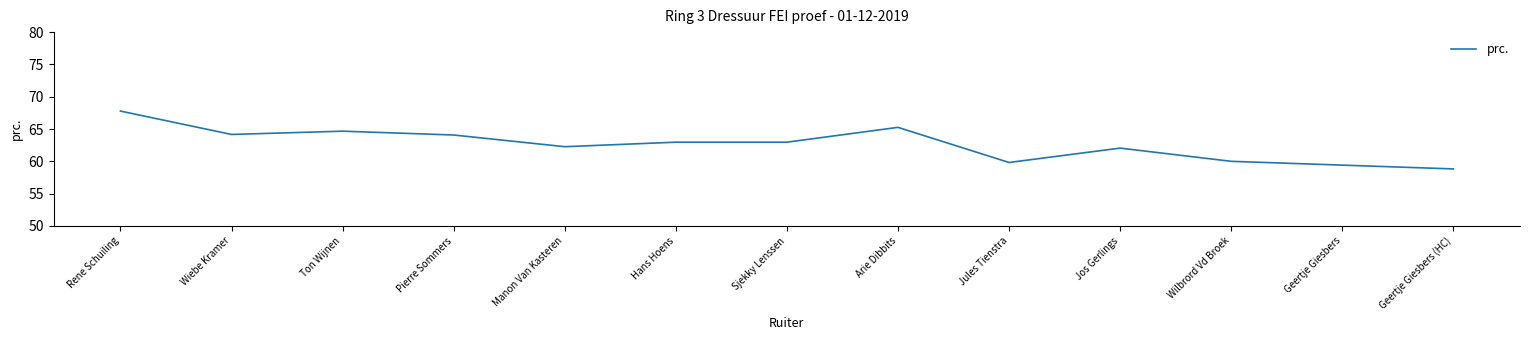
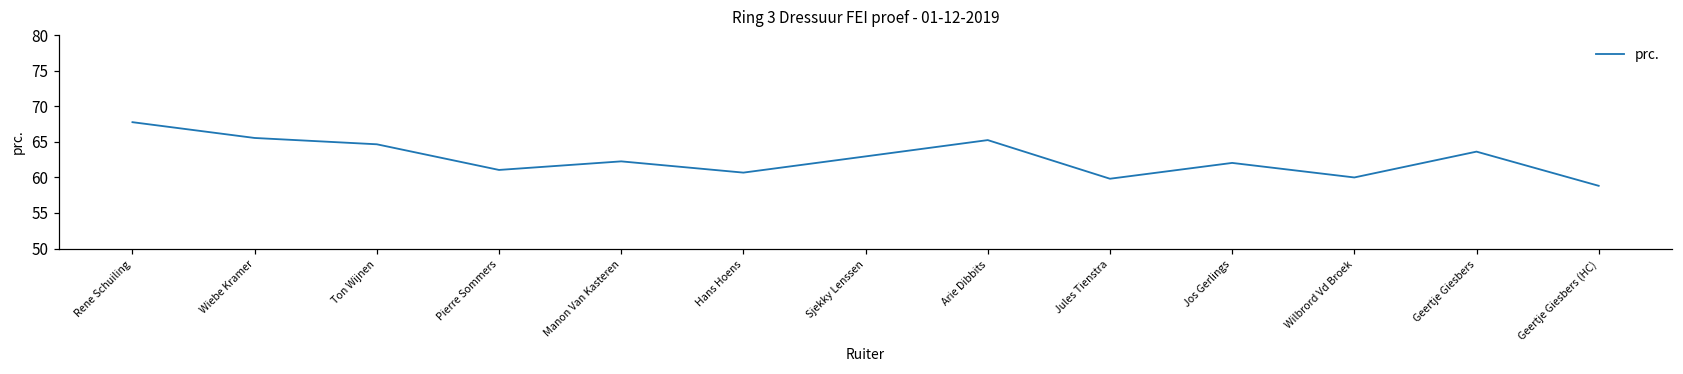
Wiebe Kramer: 64 -> 66
Pierre Sommers: 64 -> 61
Hans Hoens: 63 -> 61
Geertje Giesbers: 59 -> 64
